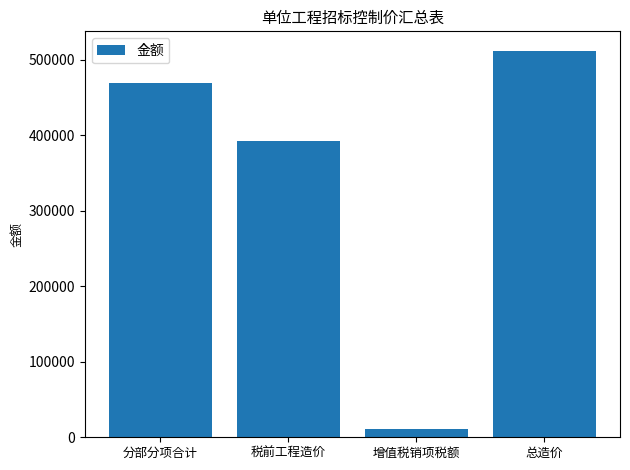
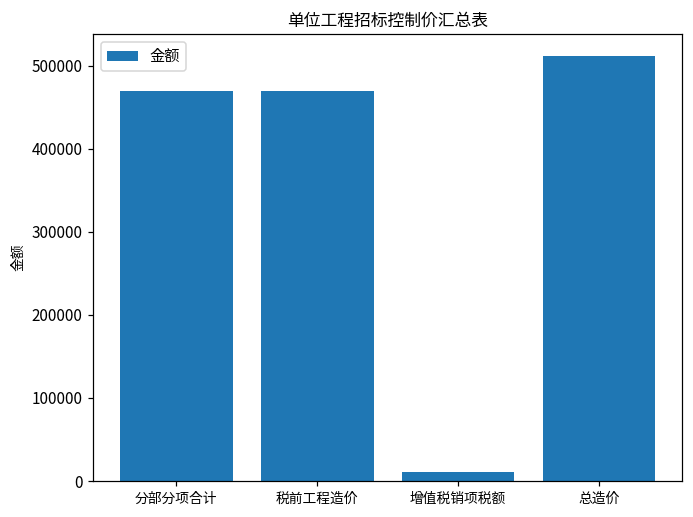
税前工程造价: 390000 -> 470000
